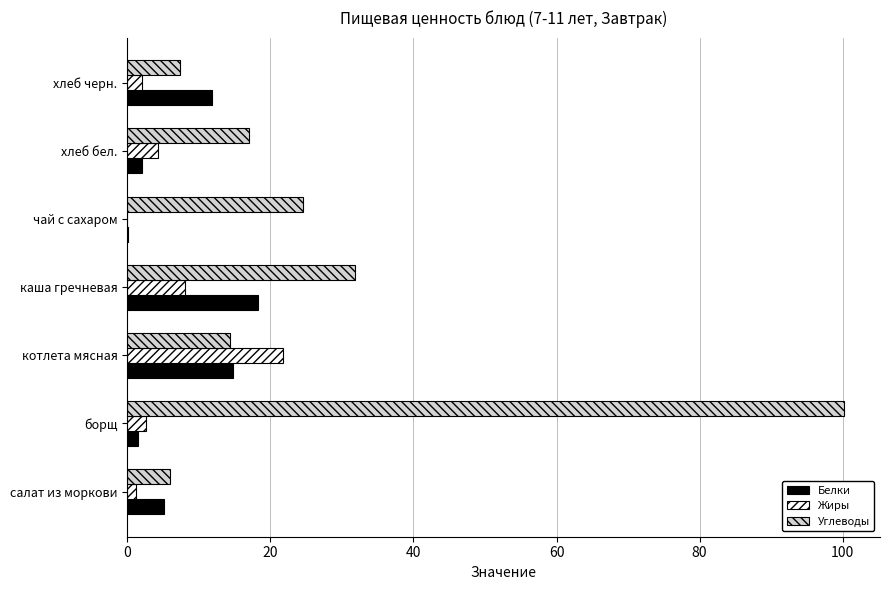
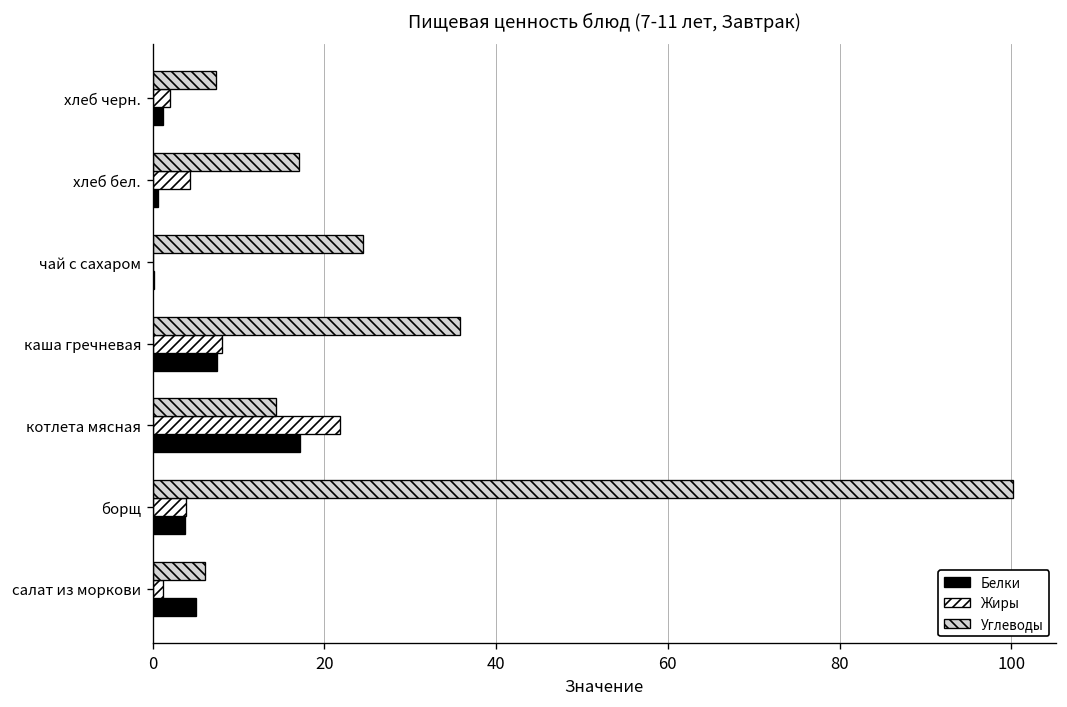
Белки, хлеб черн.: 12 -> 1
Белки, хлеб бел.: 2 -> 1
Углеводы, каша гречневая: 32 -> 36
Белки, каша гречневая: 18 -> 7
Белки, котлета мясная: 15 -> 17
Жиры, борщ: 3 -> 4
Белки, борщ: 1 -> 4
